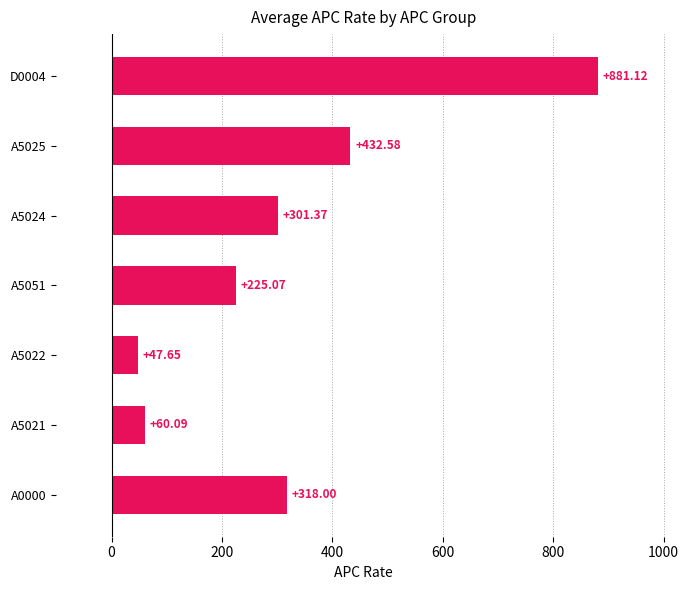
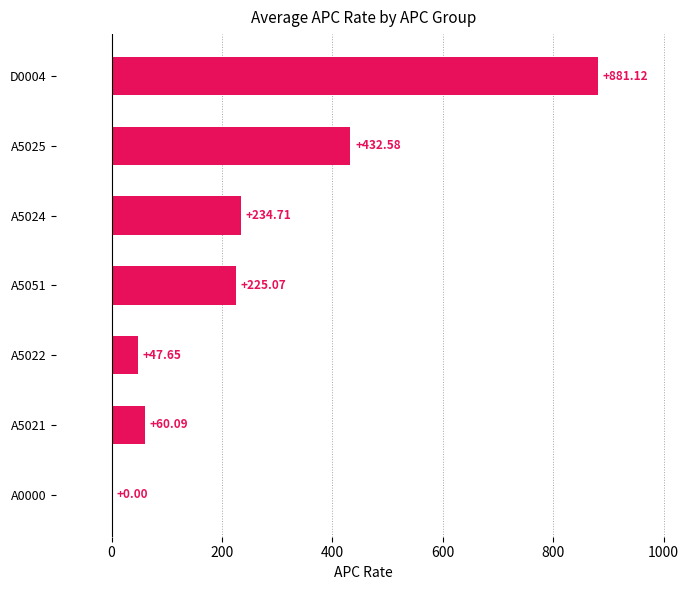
A5024: +301.37 -> +234.71
A0000: +318.00 -> +0.00
